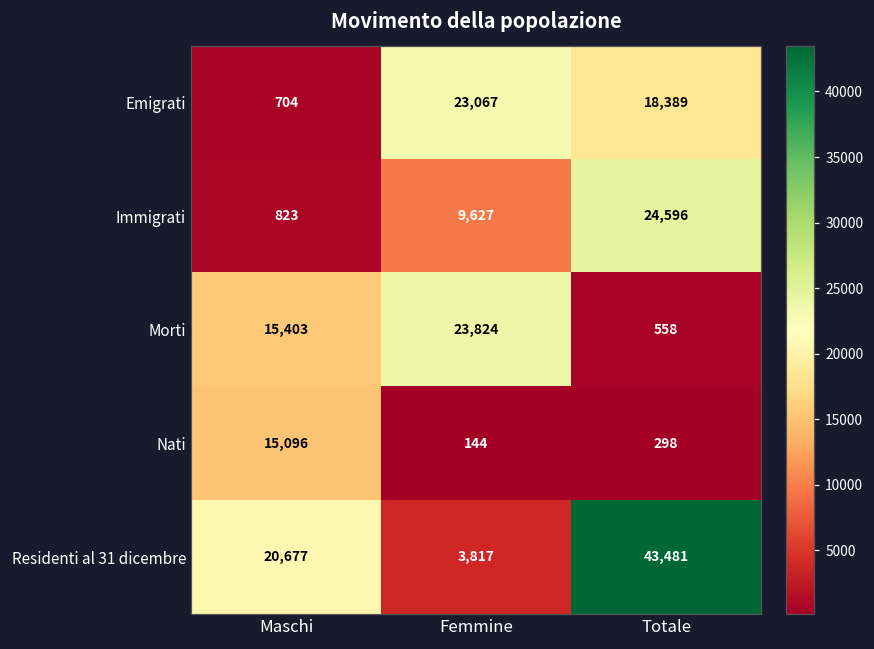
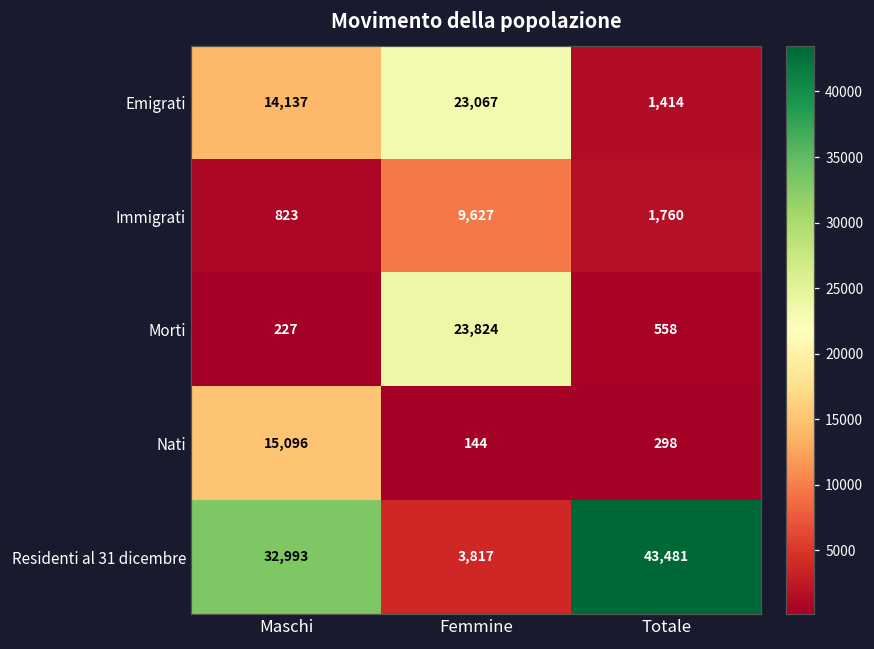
Emigrati, Maschi: 704 -> 14,137
Emigrati, Totale: 18,389 -> 1,414
Immigrati, Totale: 24,596 -> 1,760
Morti, Maschi: 15,403 -> 227
Residenti al 31 dicembre, Maschi: 20,677 -> 32,993
